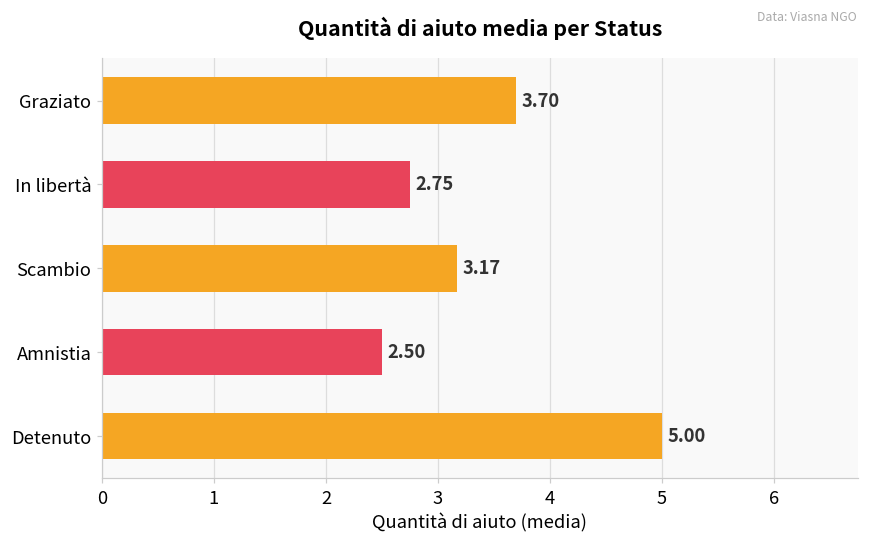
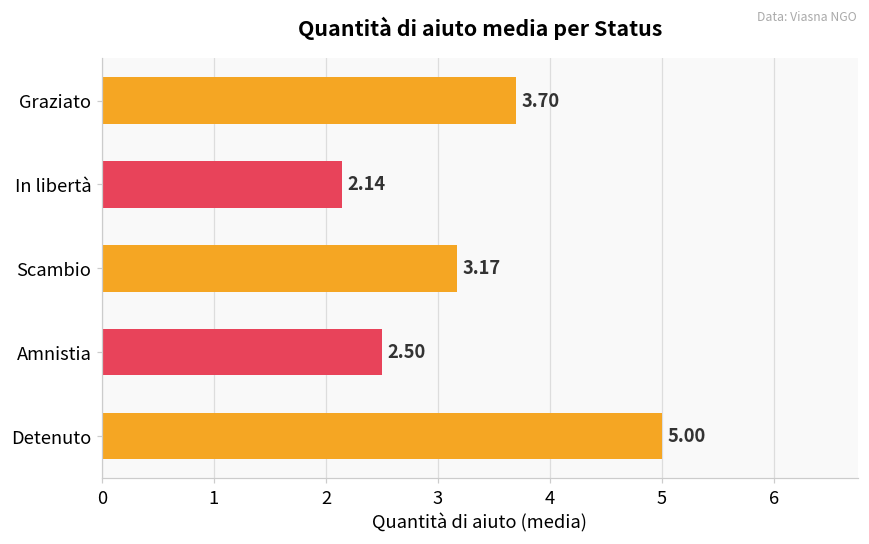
In libertà: 2.75 -> 2.14
